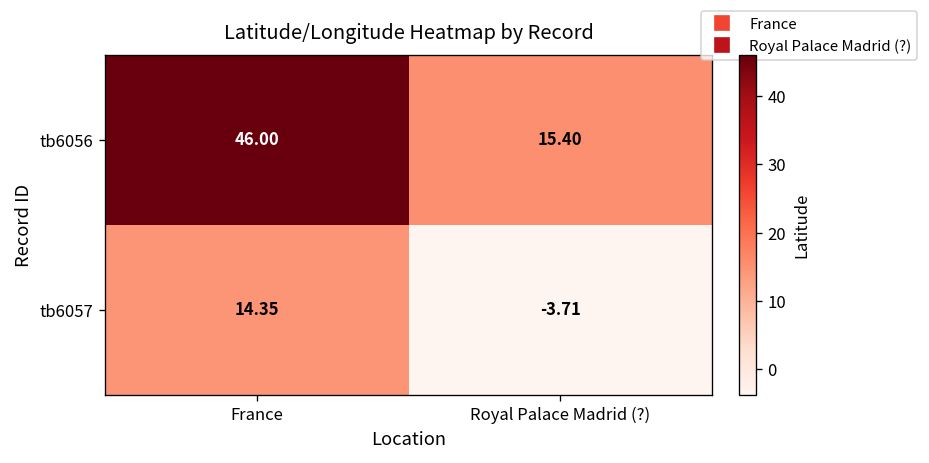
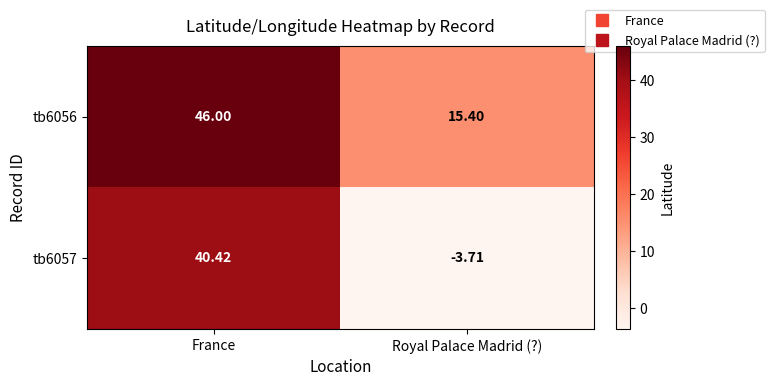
tb6057, France: 14.35 -> 40.42
